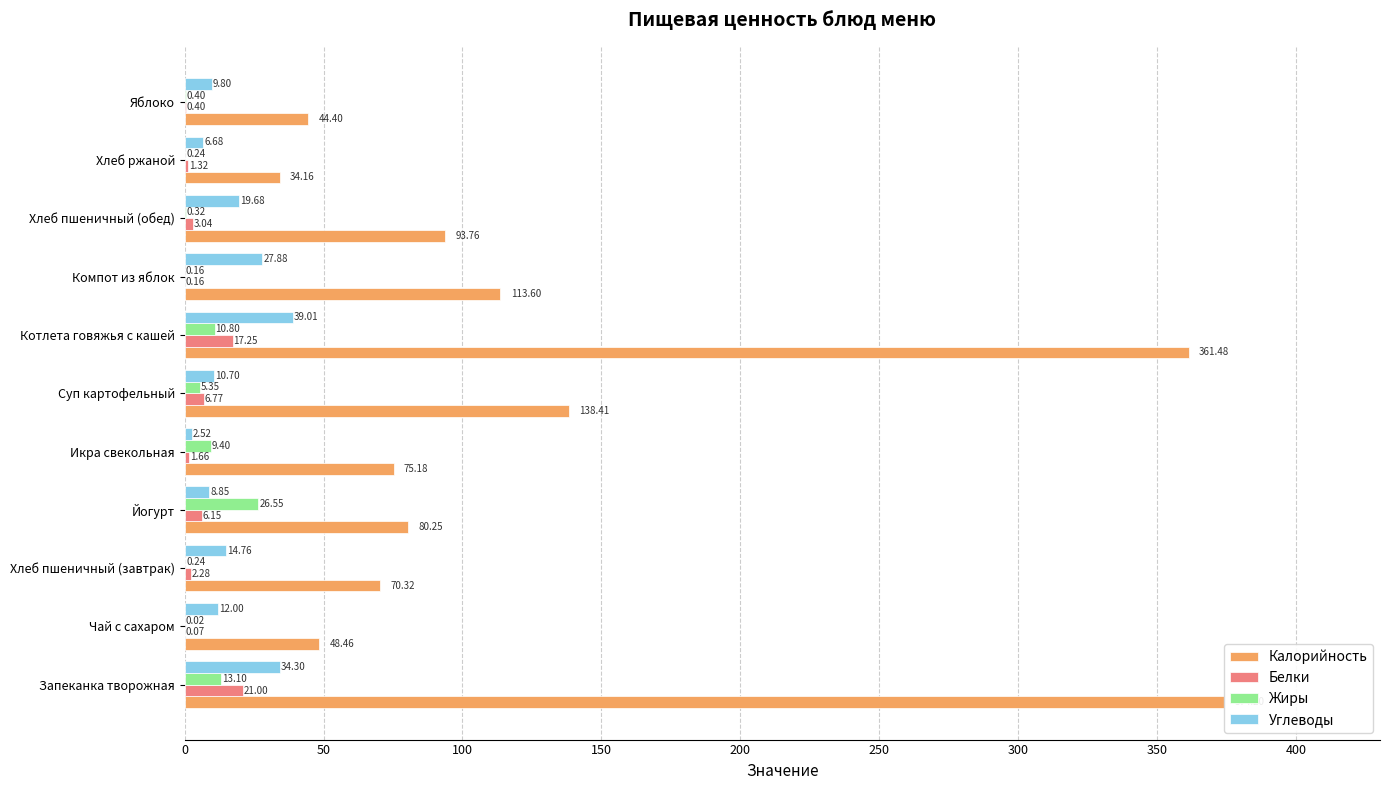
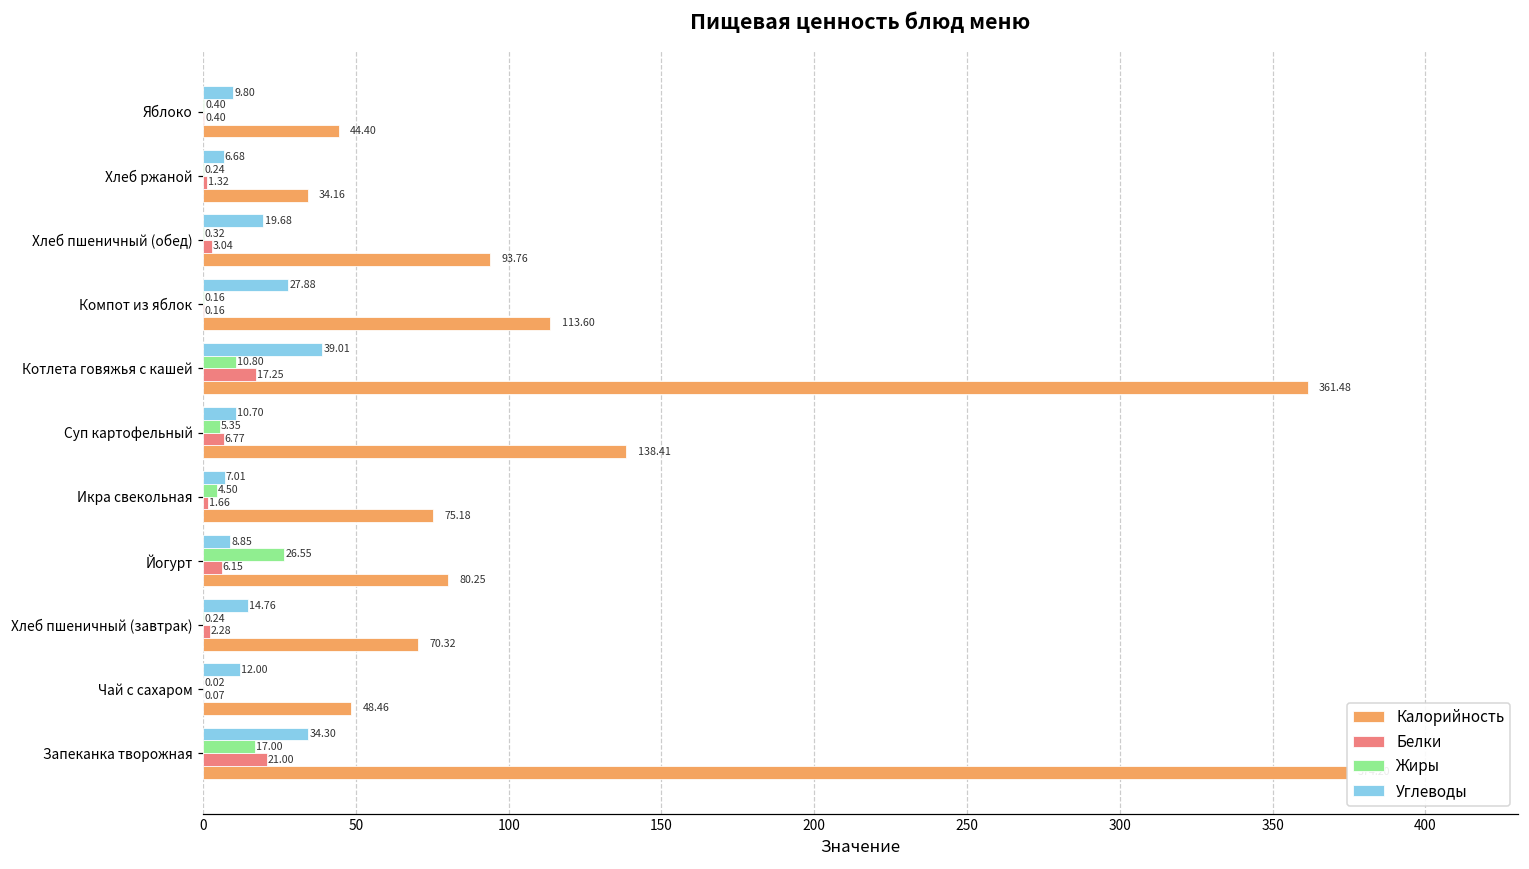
Углеводы, Икра свекольная: 2.52 -> 7.01
Жиры, Икра свекольная: 9.40 -> 4.50
Жиры, Запеканка творожная: 13.10 -> 17.00
